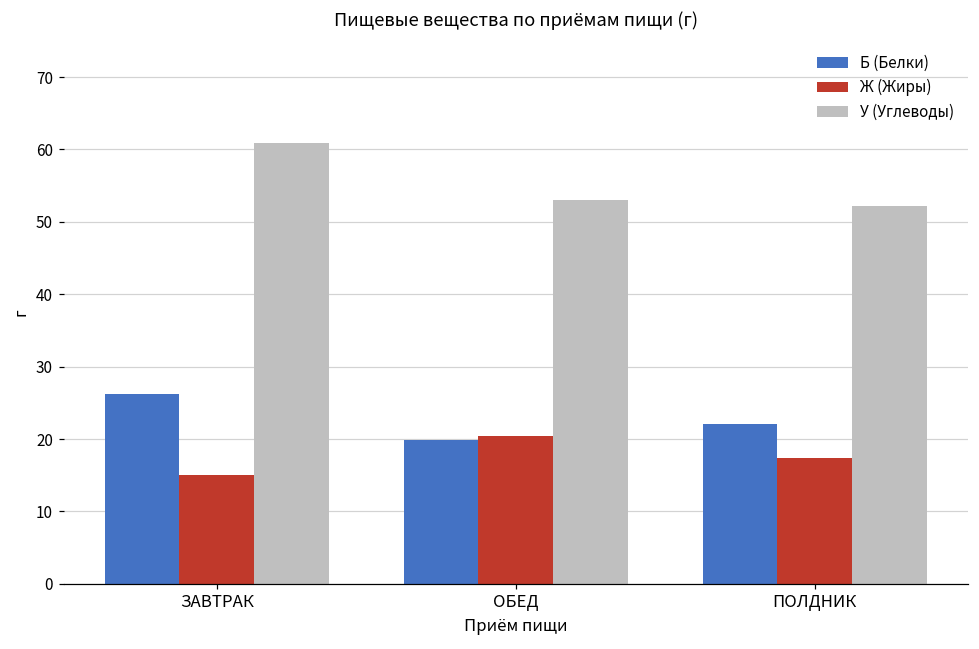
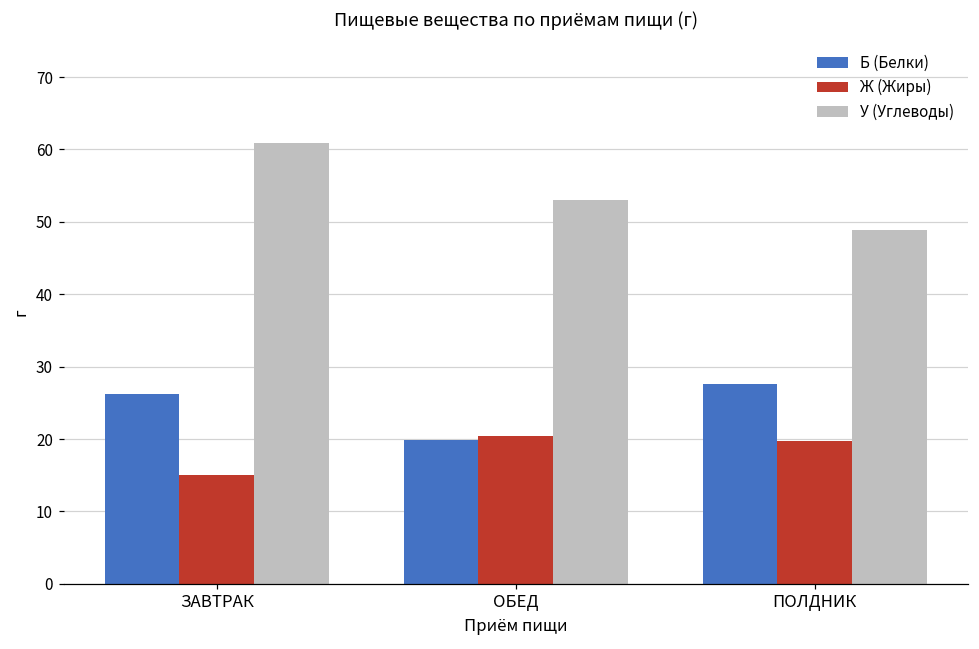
Б (Белки), ПОЛДНИК: 22 -> 28
Ж (Жиры), ПОЛДНИК: 17 -> 20
У (Углеводы), ПОЛДНИК: 52 -> 49
